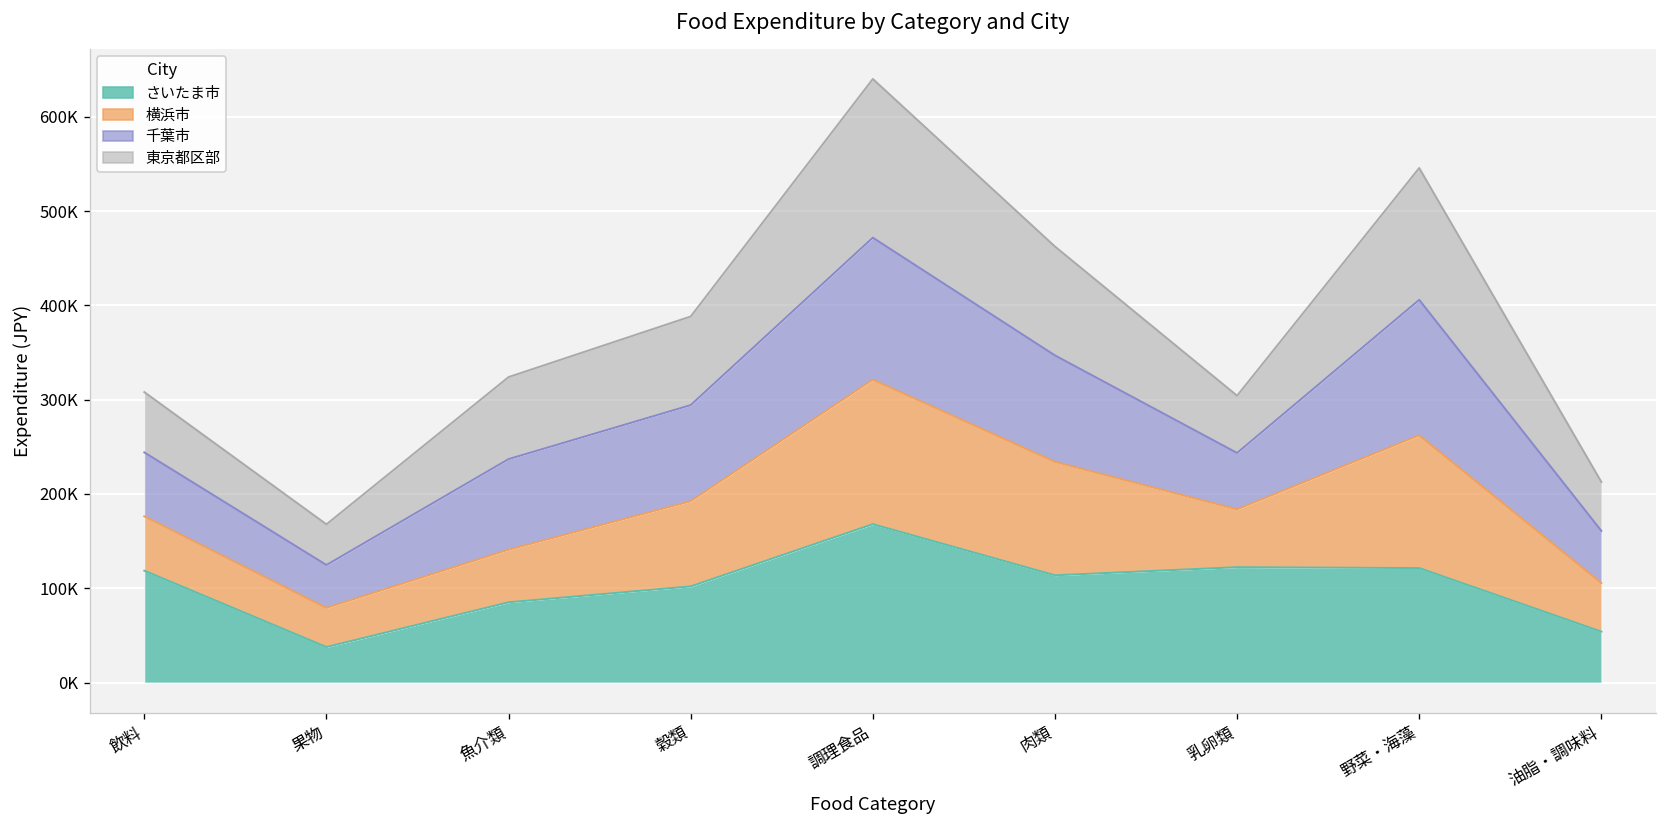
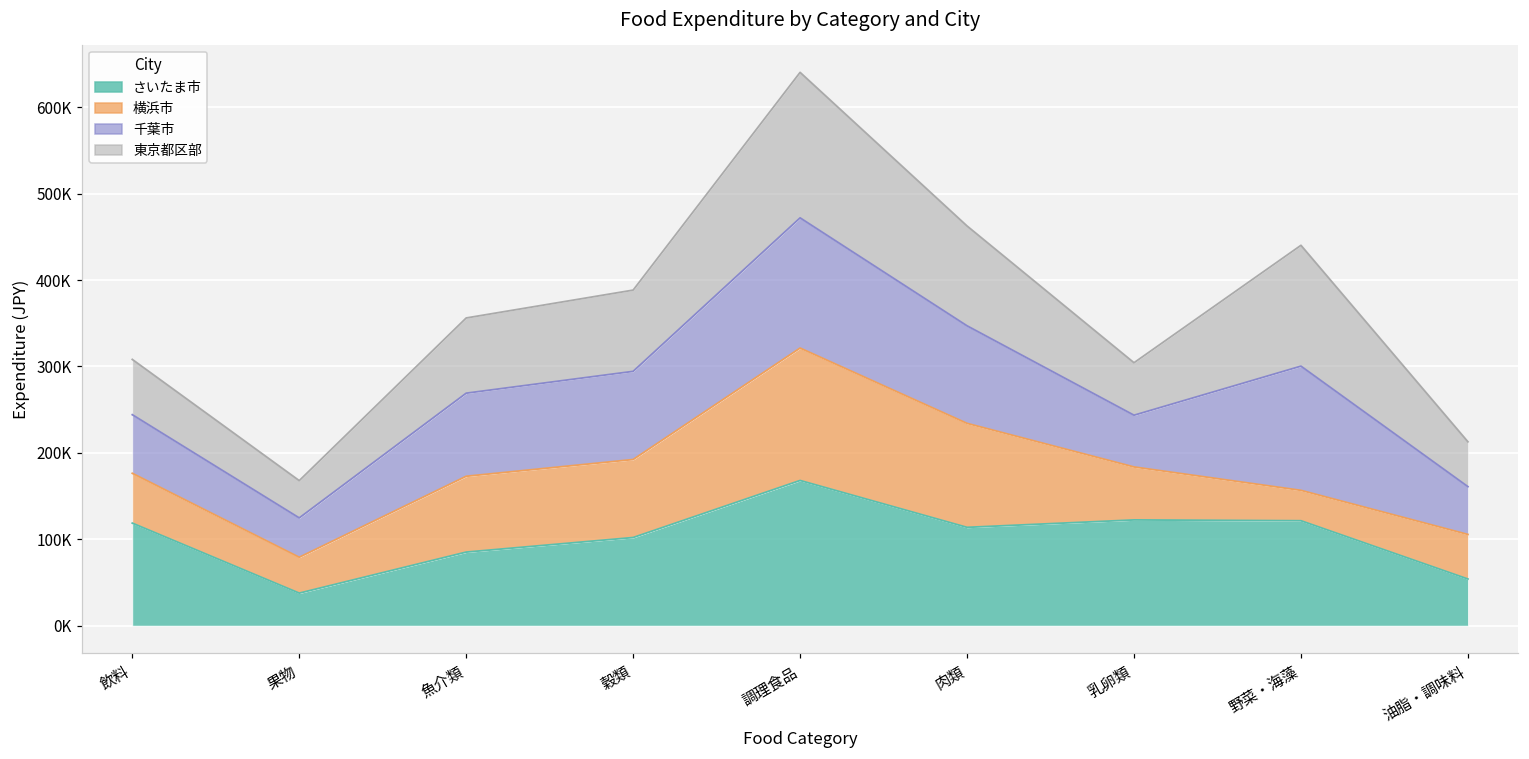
横浜市, 魚介類: 60000 -> 90000
横浜市, 野菜・海藻: 140000 -> 40000
